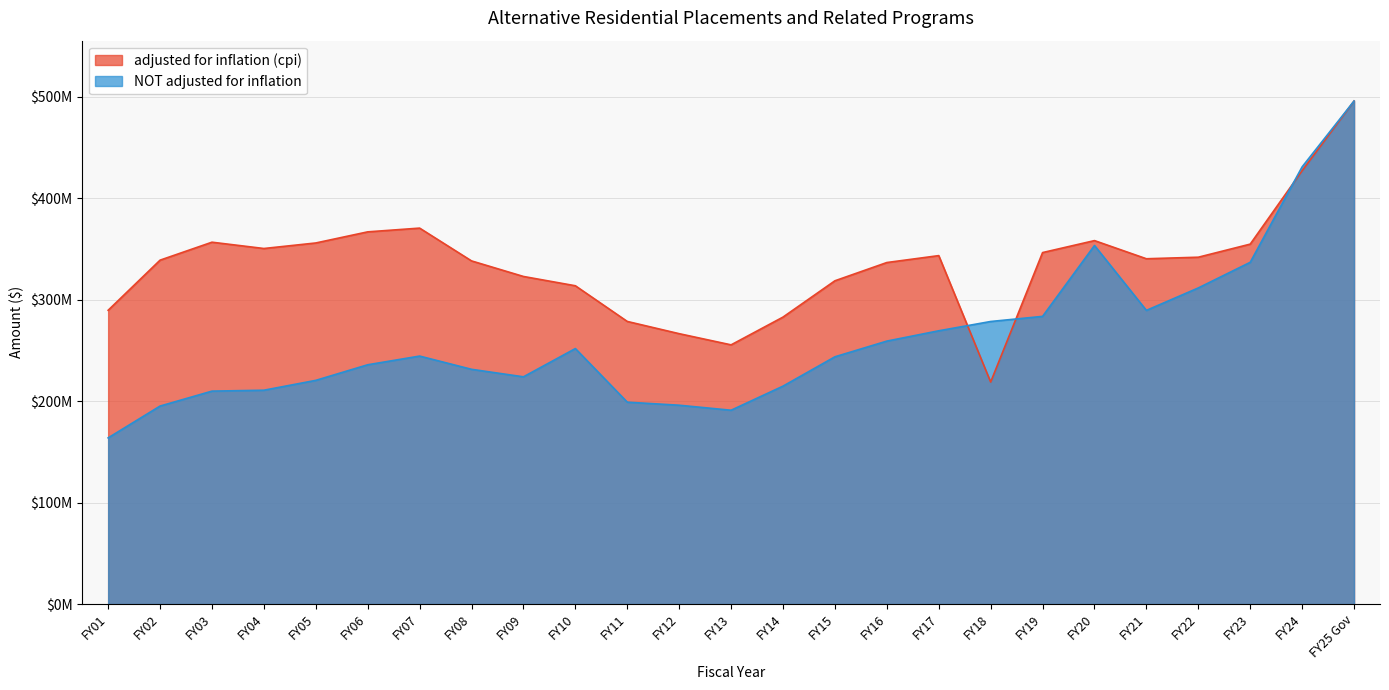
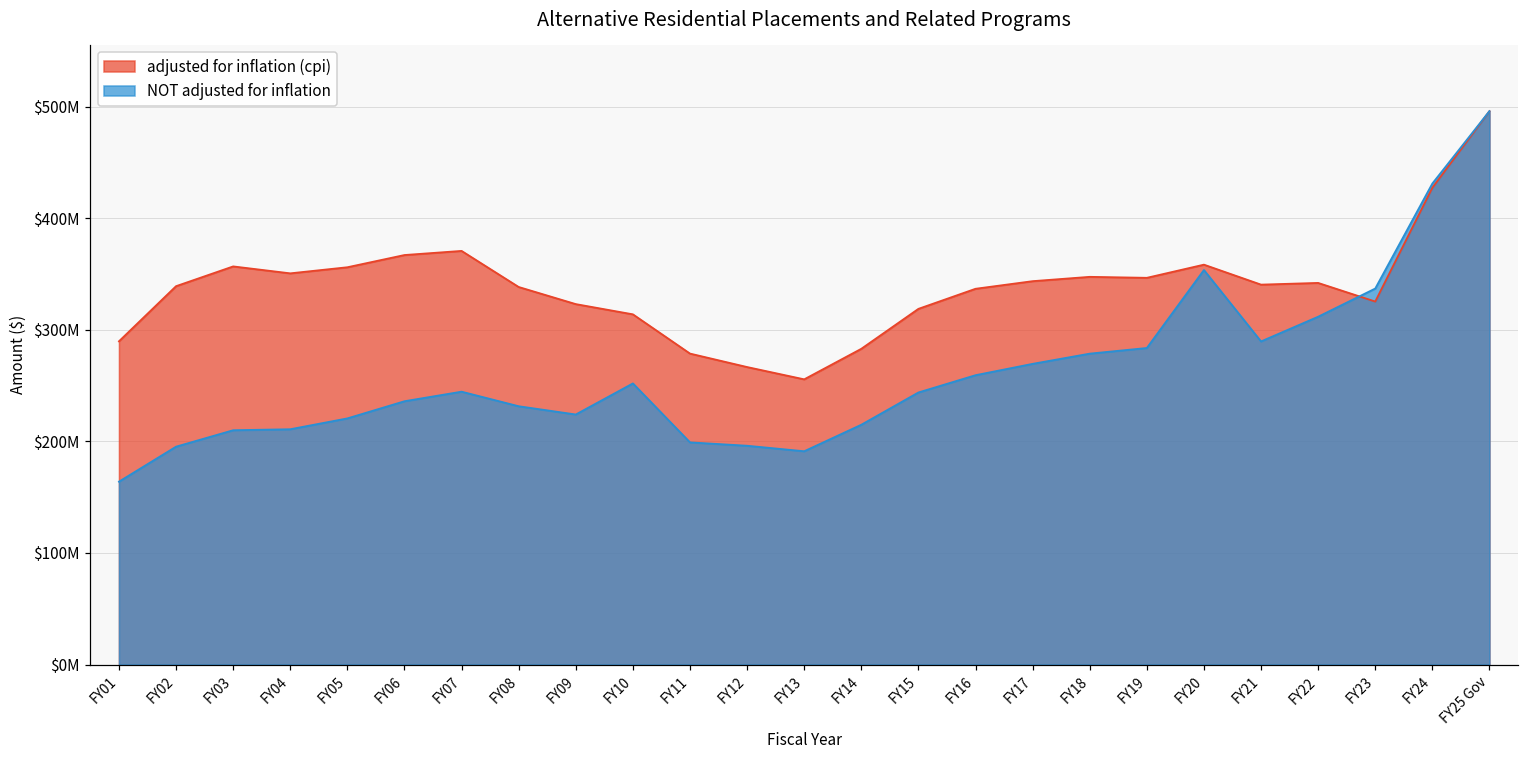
adjusted for inflation (cpi), FY18: $219000000 -> $347000000
adjusted for inflation (cpi), FY23: $355000000 -> $325000000
